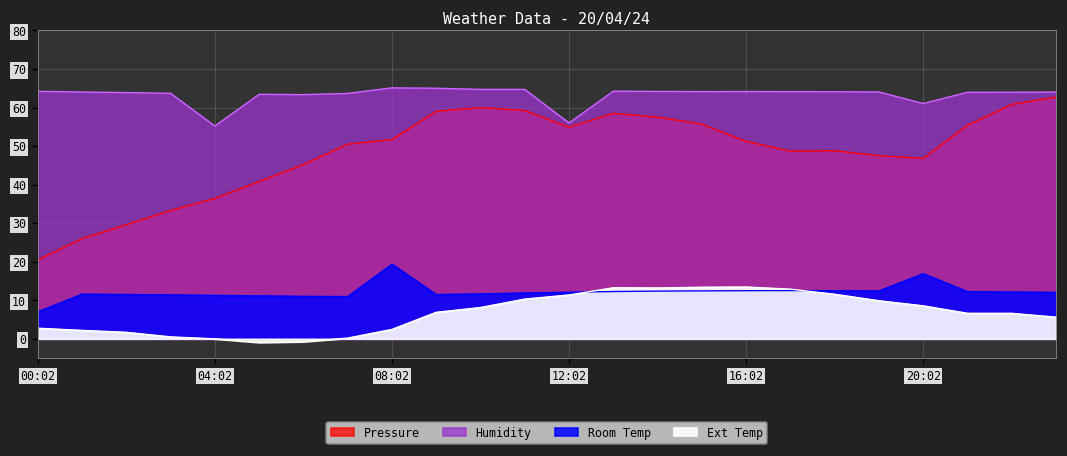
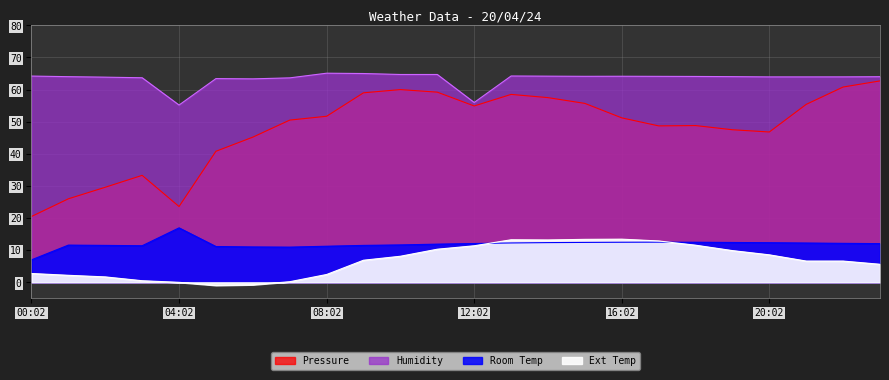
Pressure, 04:02: 36 -> 24
Room Temp, 04:02: 11 -> 17
Room Temp, 08:02: 19 -> 11
Humidity, 20:02: 61 -> 64
Room Temp, 20:02: 17 -> 12
